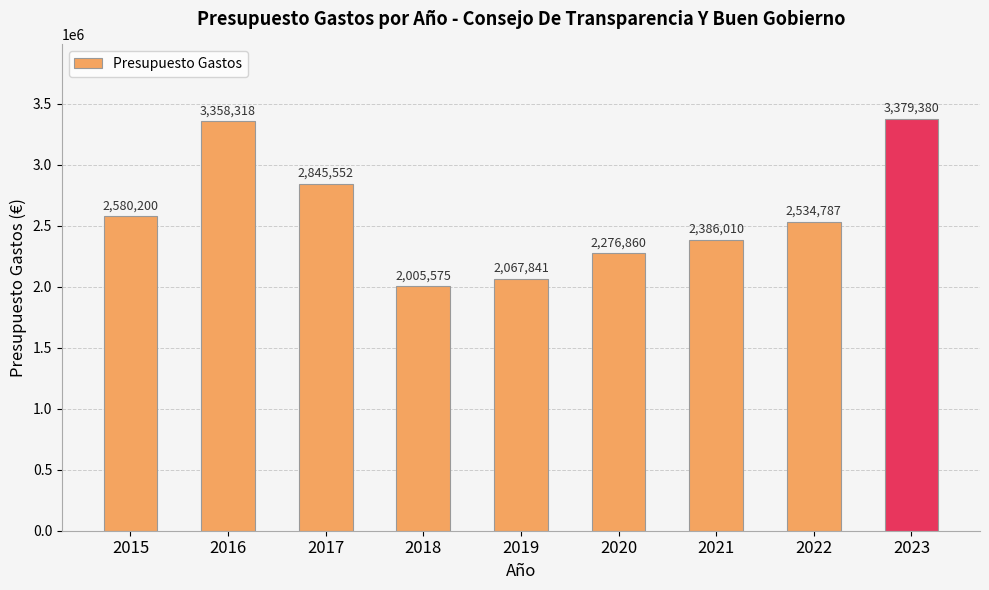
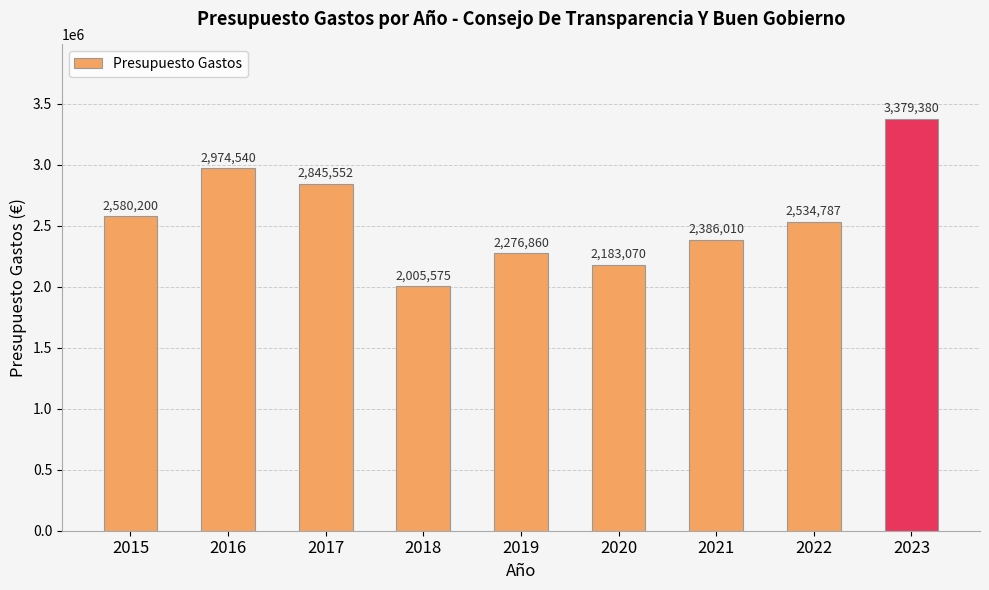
2016: 3,358,318 -> 2,974,540
2019: 2,067,841 -> 2,276,860
2020: 2,276,860 -> 2,183,070
